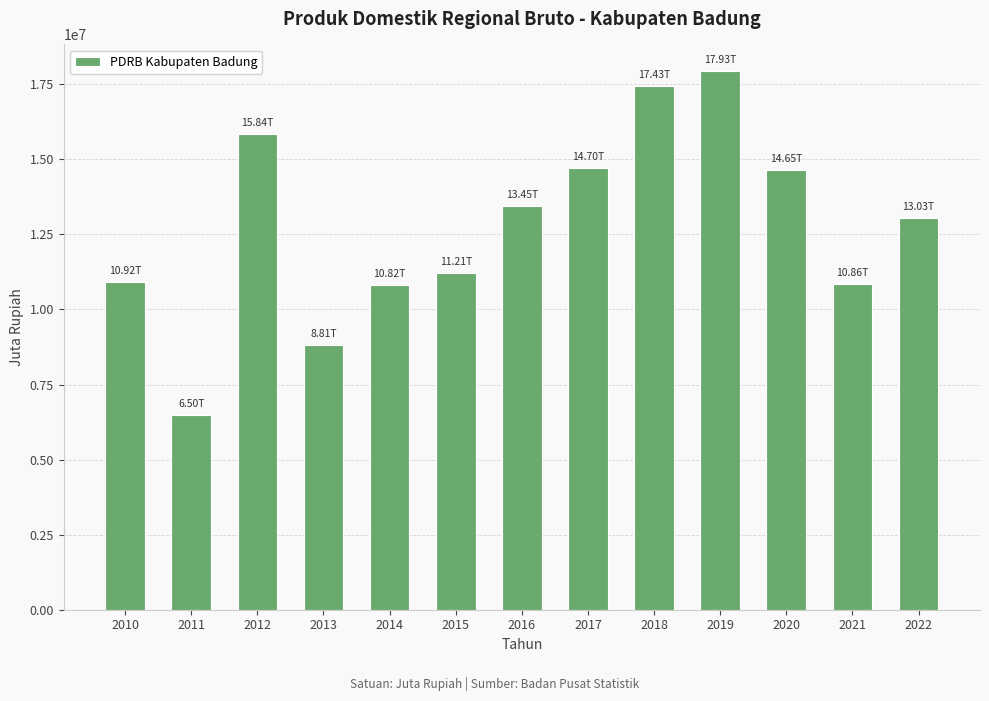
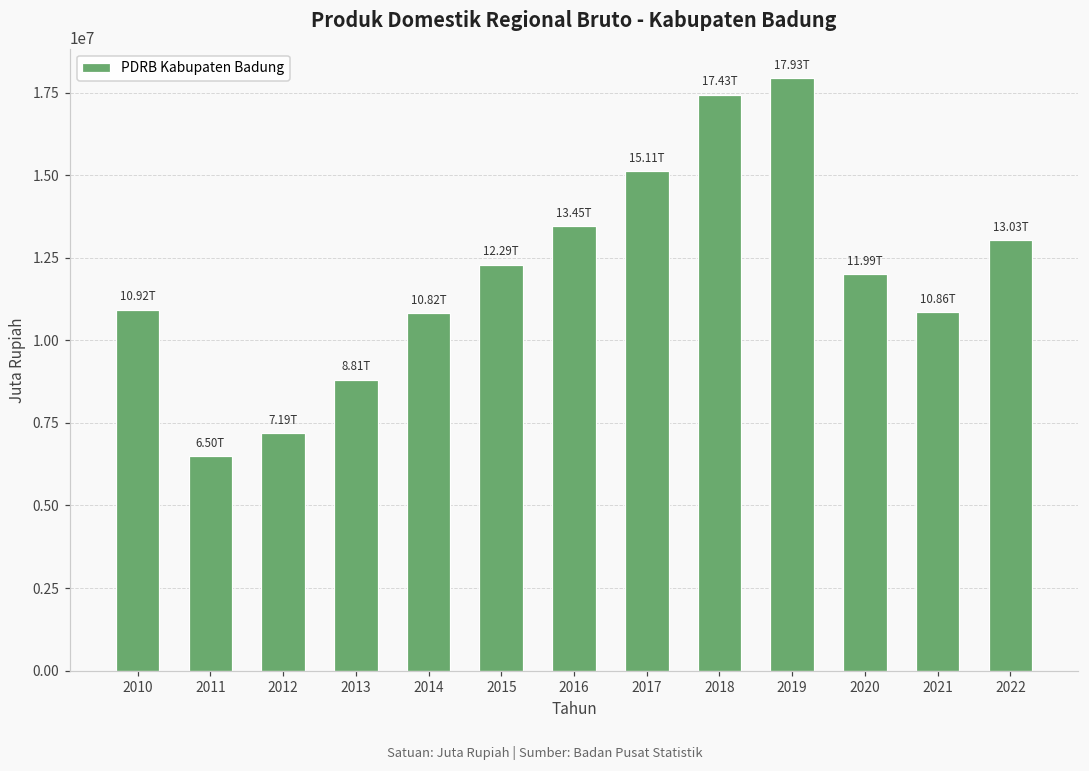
2012: 15.84T -> 7.19T
2015: 11.21T -> 12.29T
2017: 14.70T -> 15.11T
2020: 14.65T -> 11.99T
